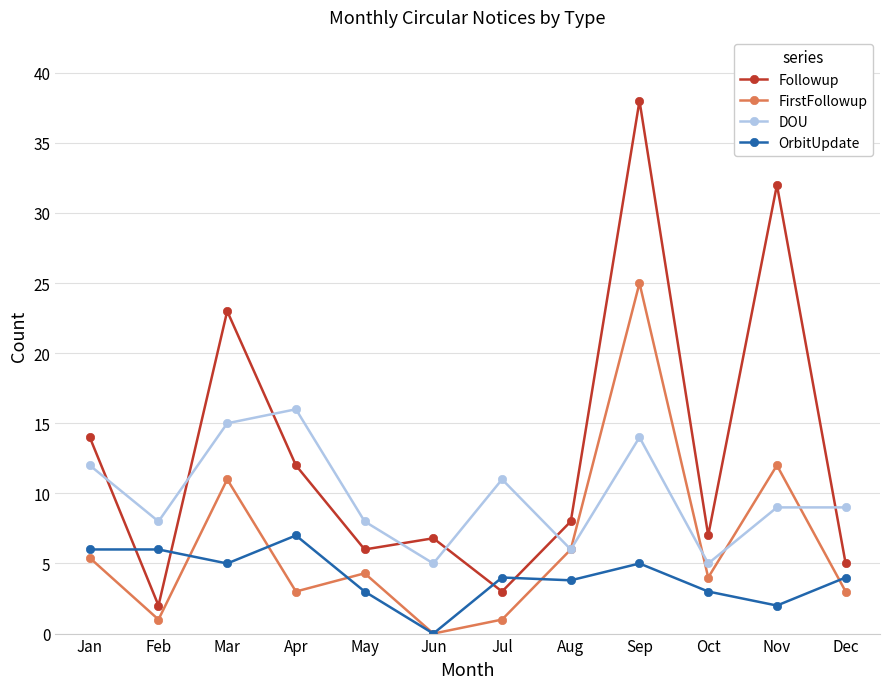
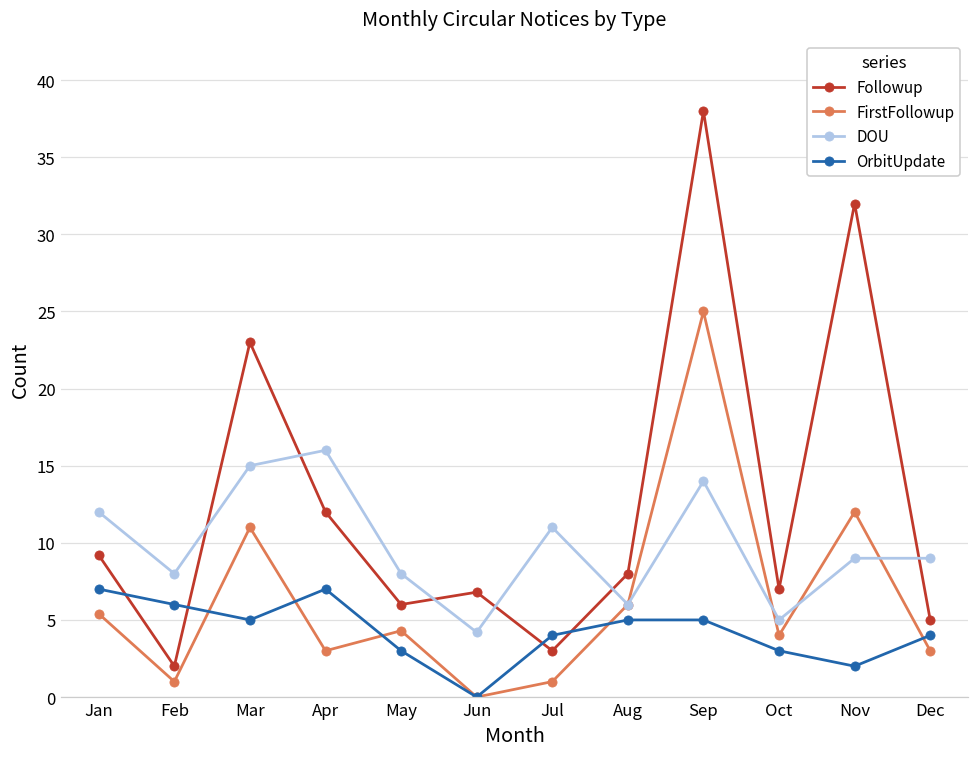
Followup, Jan: 14.0 -> 9.2
OrbitUpdate, Jan: 6 -> 7
DOU, Jun: 5.0 -> 4.2
OrbitUpdate, Aug: 3.8 -> 5.0
